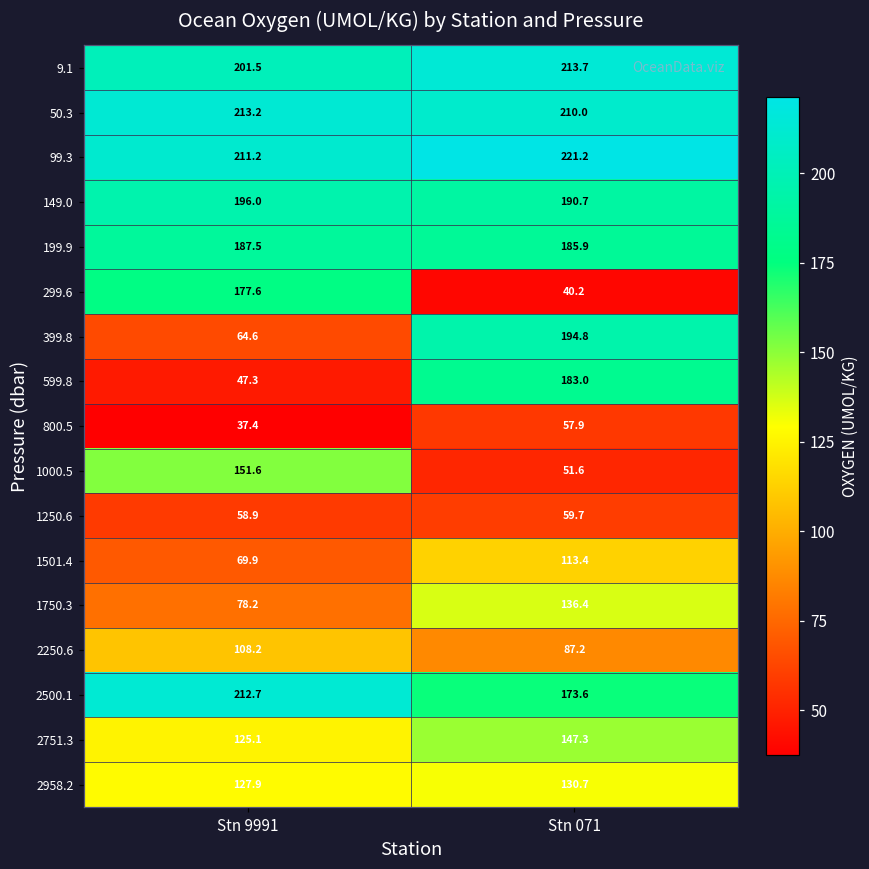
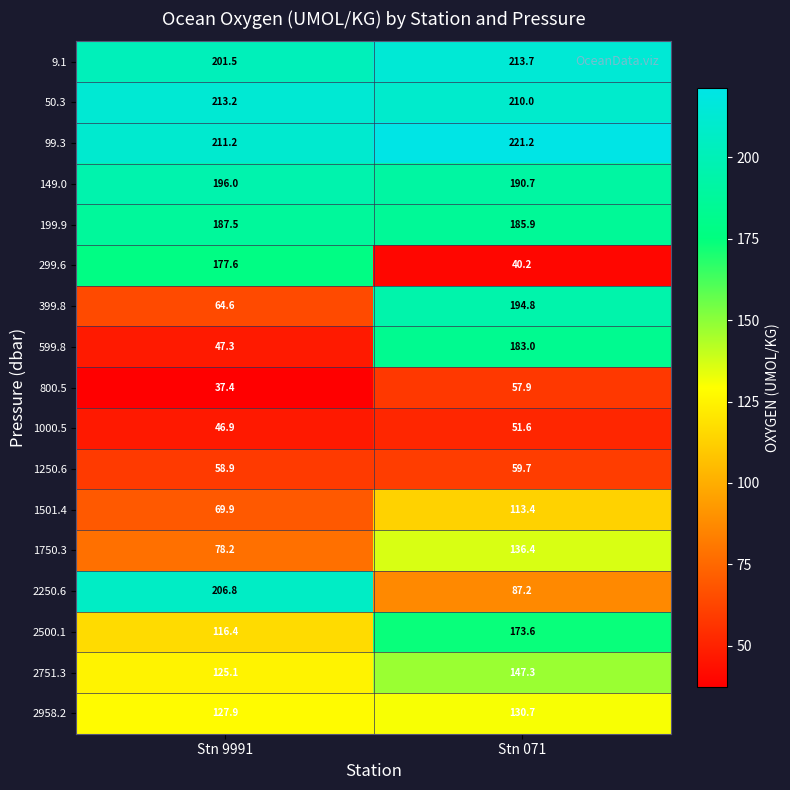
1000.5, Stn 9991: 151.6 -> 46.9
2250.6, Stn 9991: 108.2 -> 206.8
2500.1, Stn 9991: 212.7 -> 116.4
